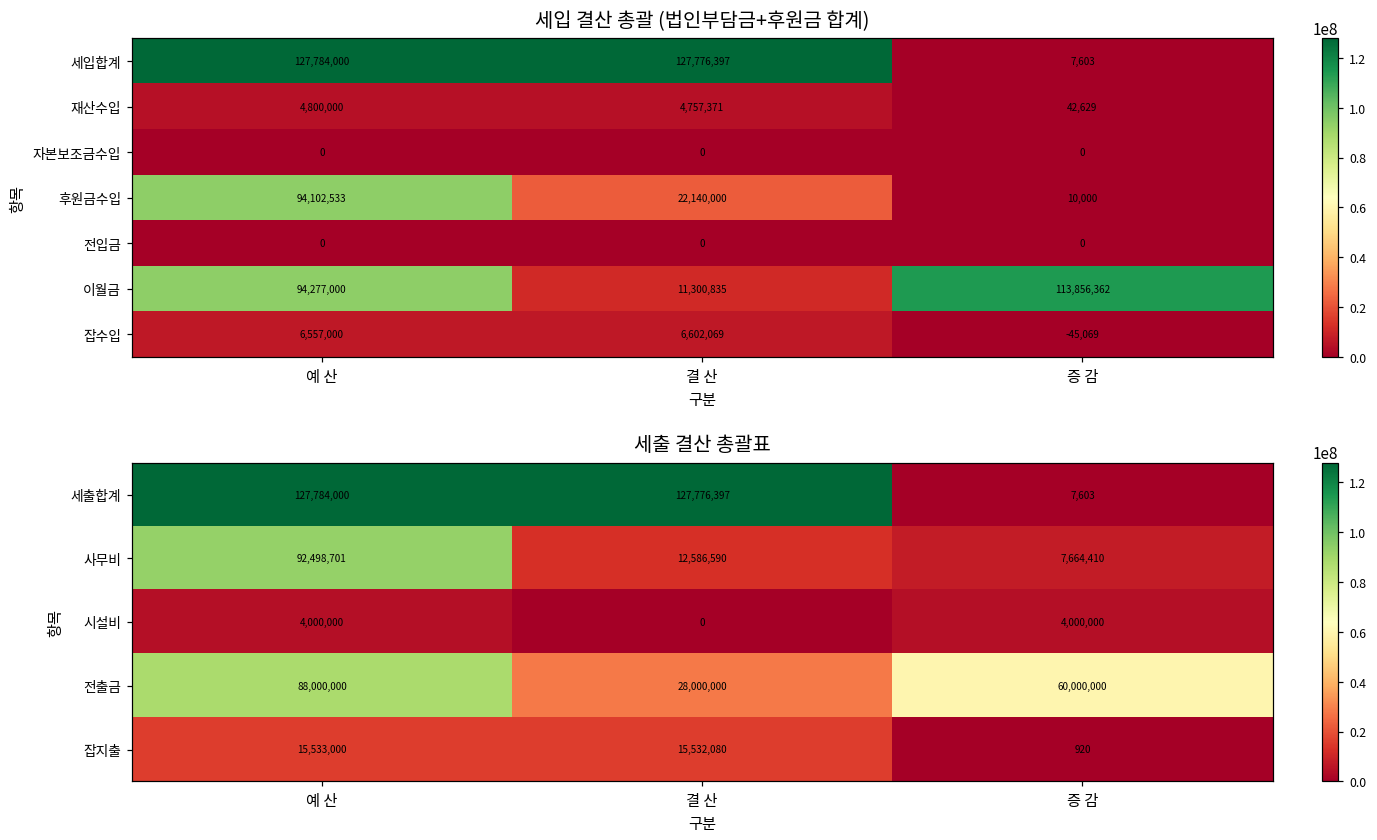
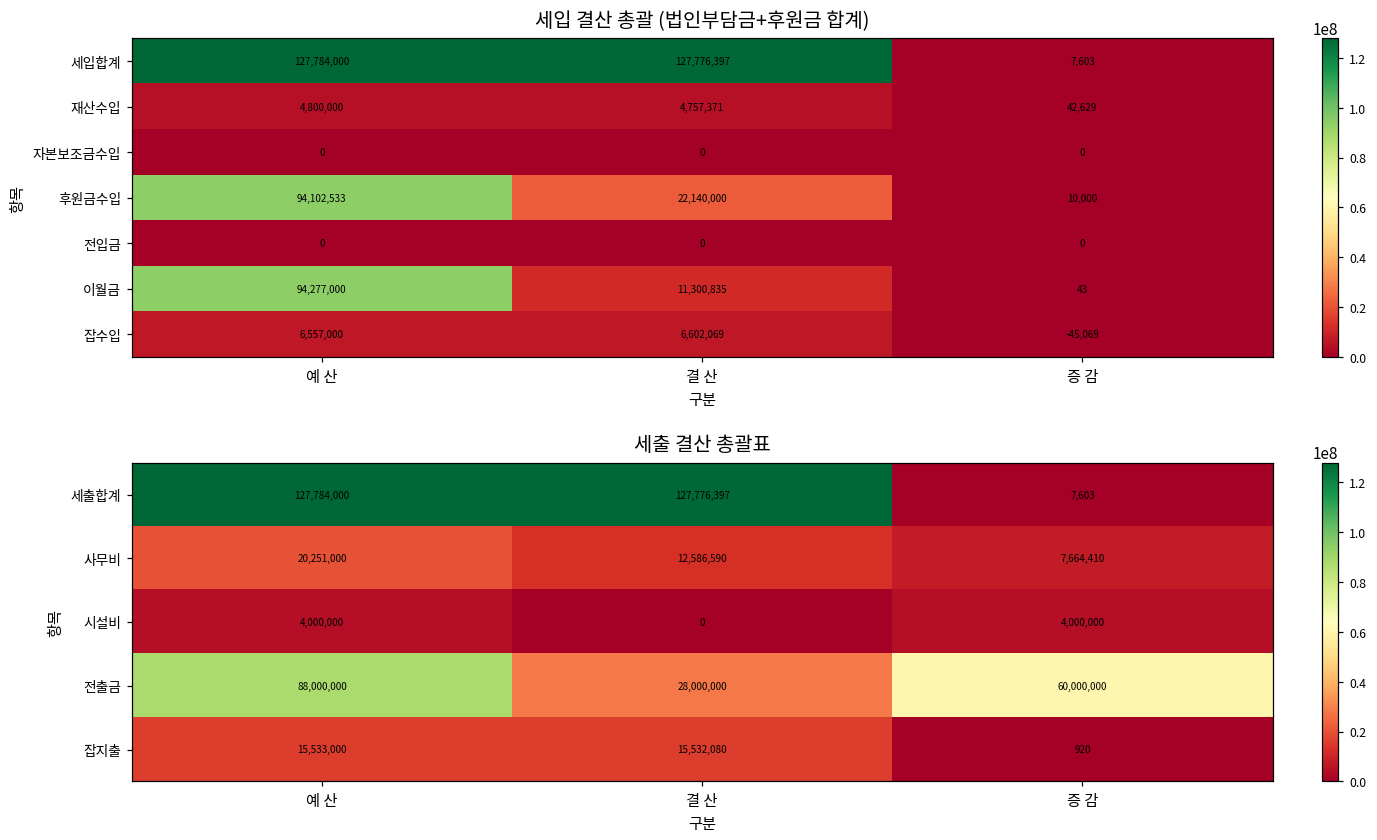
세입 결산 총괄 (법인부담금+후원금 합계), 이월금, 증 감: 113,856,362 -> 43
세출 결산 총괄표, 사무비, 예 산: 92,498,701 -> 20,251,000
